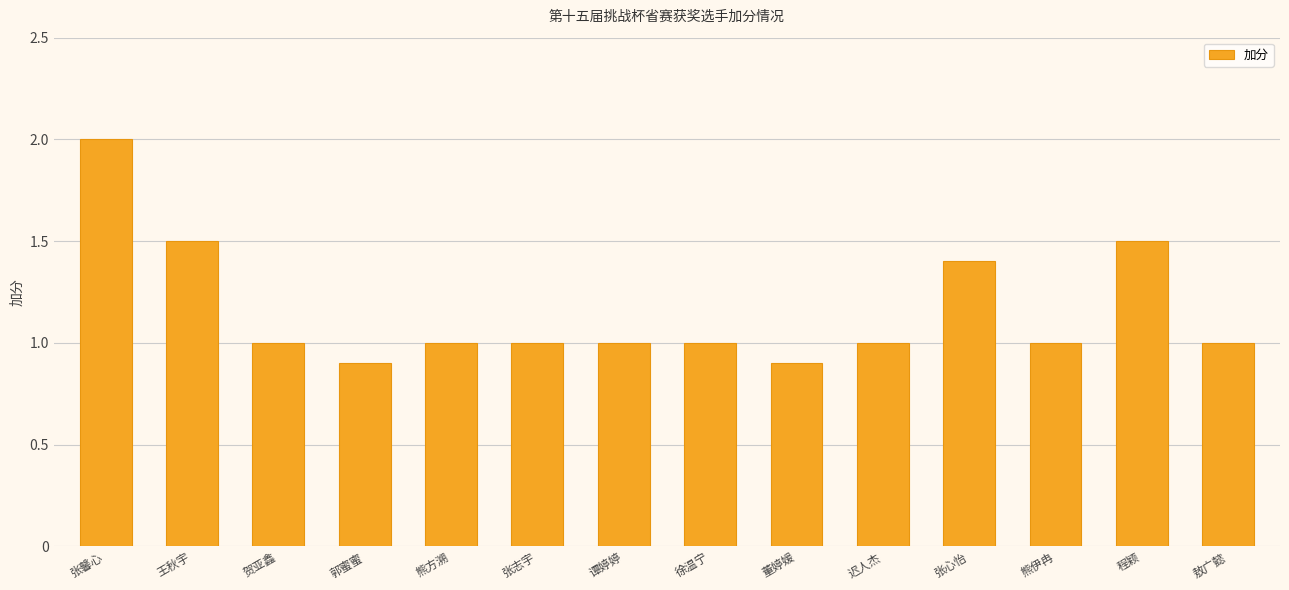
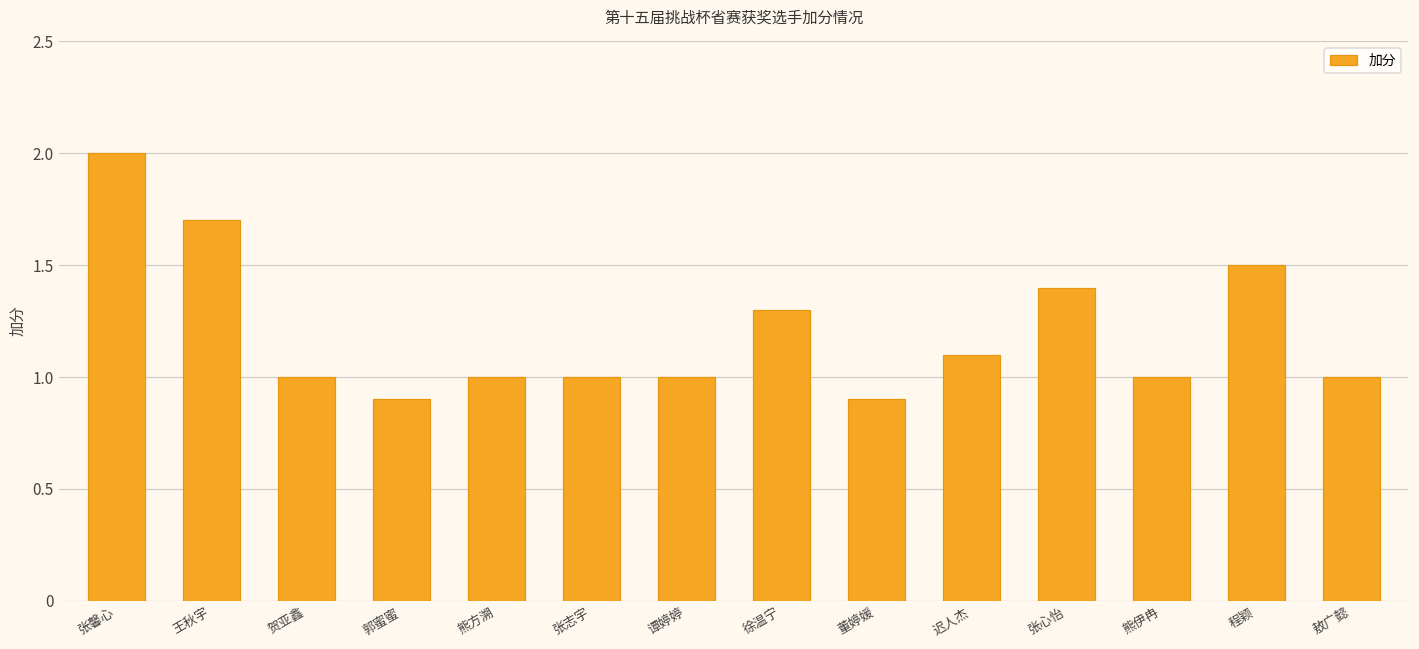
王秋宇: 1.5 -> 1.7
徐温宁: 1.0 -> 1.3
迟人杰: 1.0 -> 1.1
